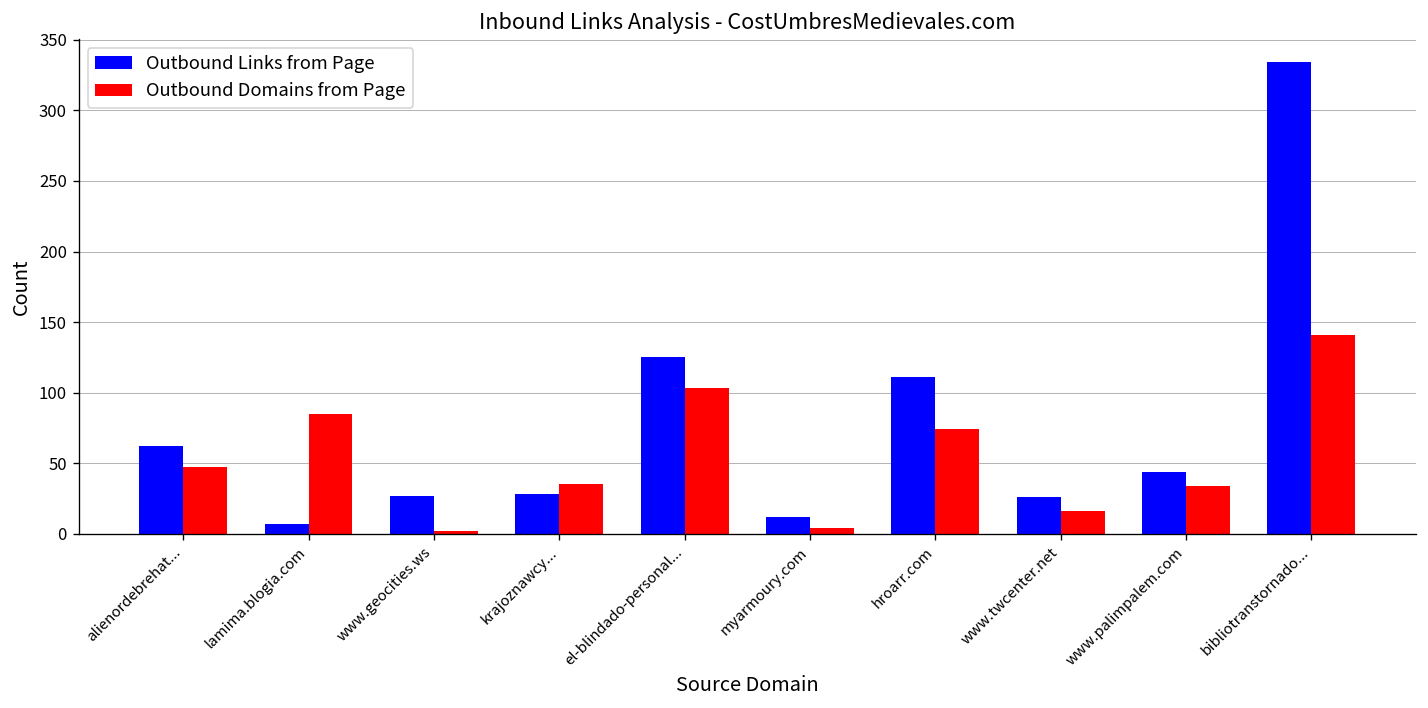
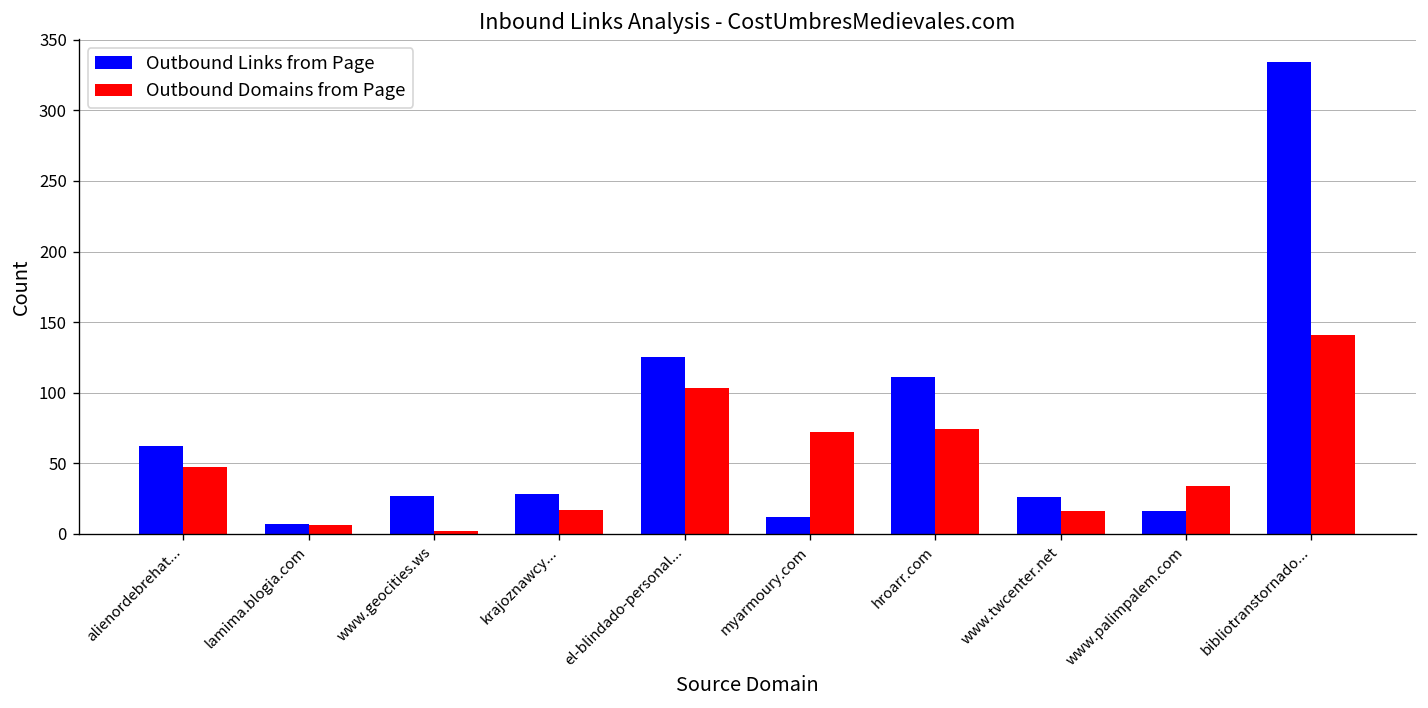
Outbound Domains from Page, lamima.blogia.com: 85 -> 6
Outbound Domains from Page, krajoznawcy...: 35 -> 17
Outbound Domains from Page, myarmoury.com: 4 -> 72
Outbound Links from Page, www.palimpalem.com: 44 -> 16
